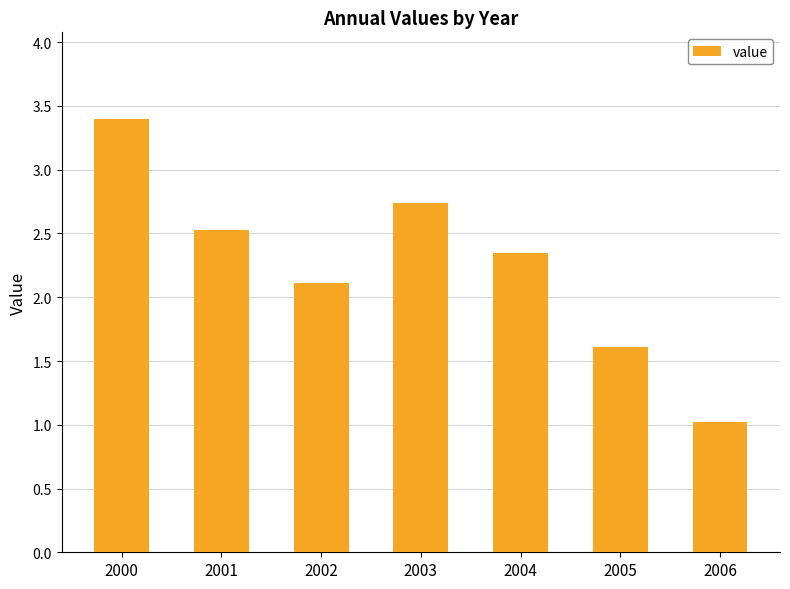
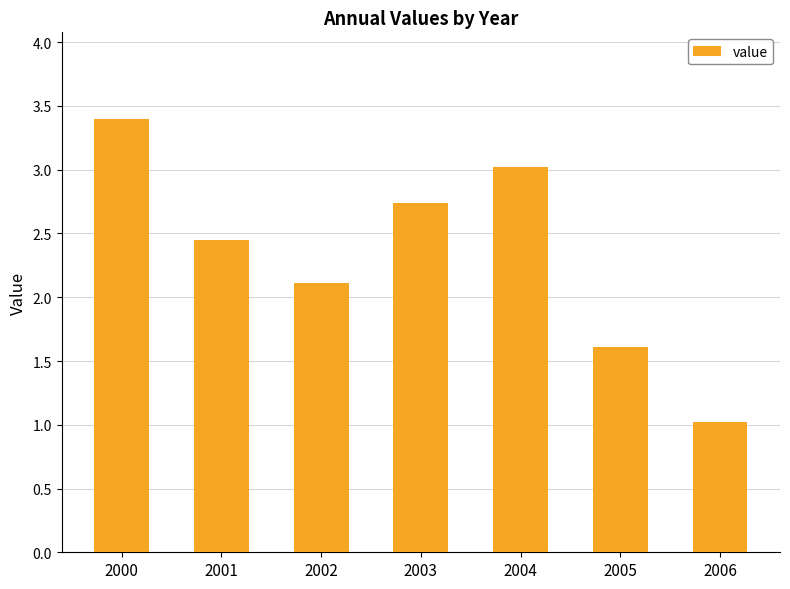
2001: 2.53 -> 2.45
2004: 2.35 -> 3.02
